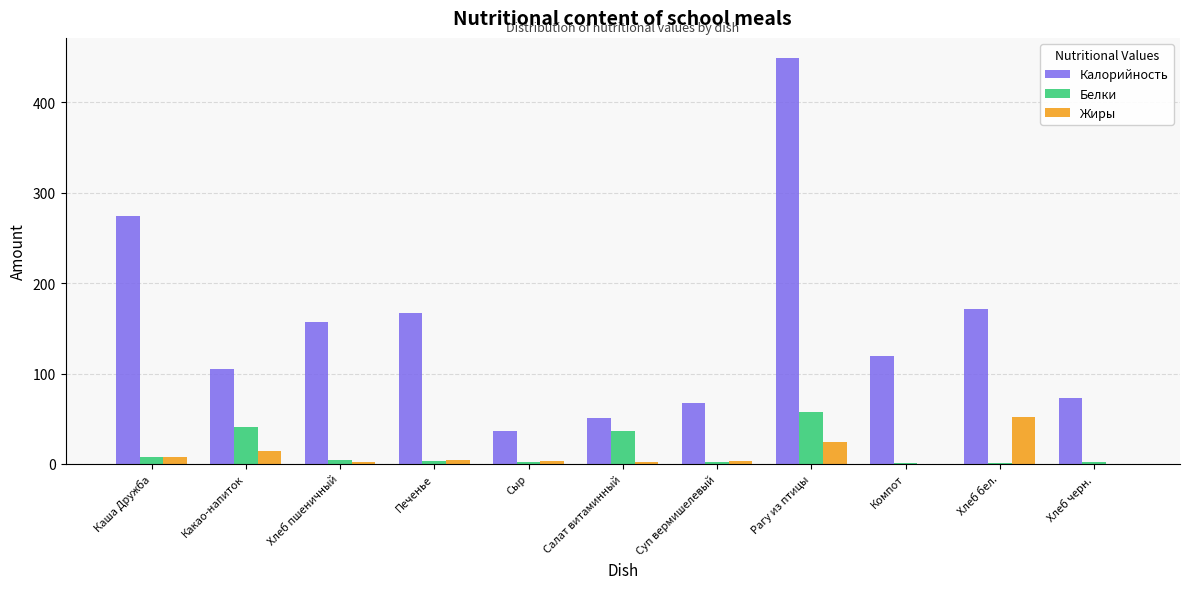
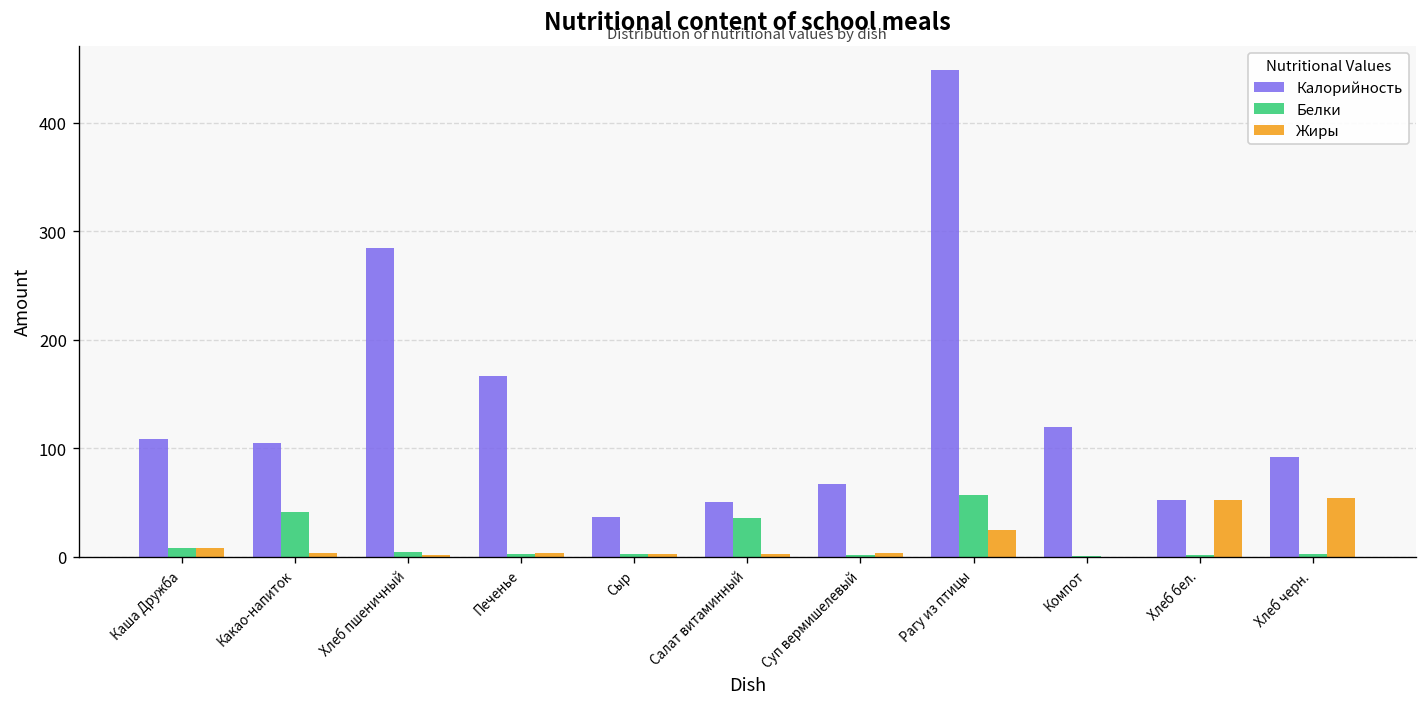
Калорийность, Каша Дружба: 270 -> 110
Жиры, Какао-напиток: 10 -> 0
Калорийность, Хлеб пшеничный: 160 -> 280
Калорийность, Хлеб бел.: 170 -> 50
Калорийность, Хлеб черн.: 70 -> 90
Жиры, Хлеб черн.: 0 -> 50
